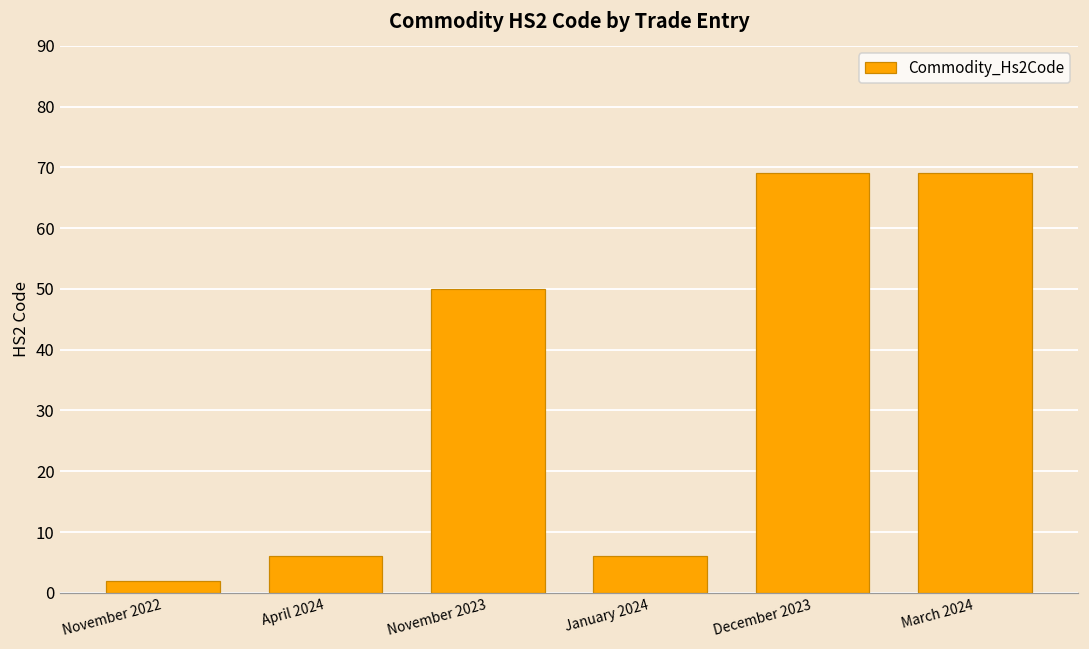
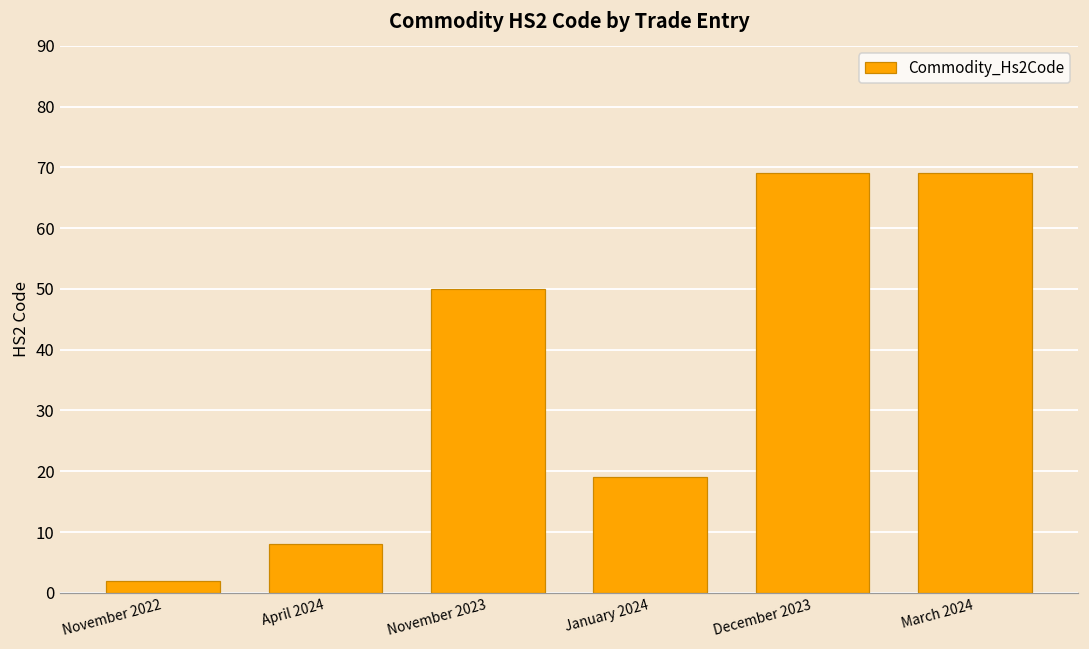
April 2024: 6 -> 8
January 2024: 6 -> 19
